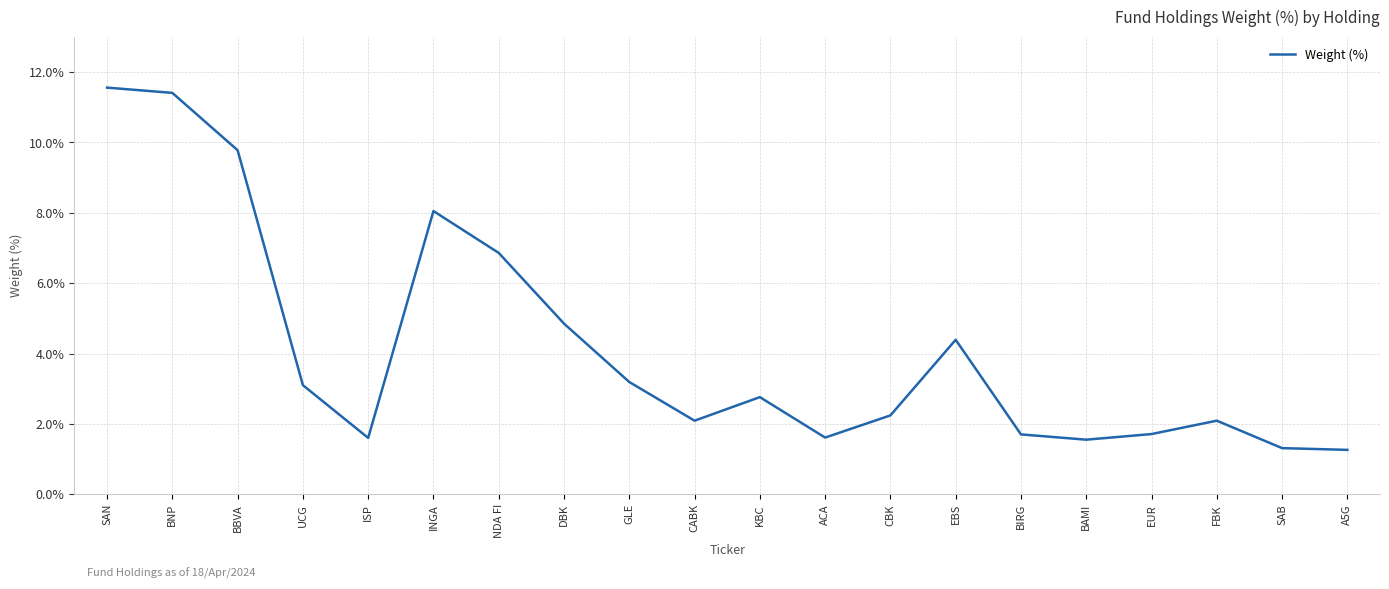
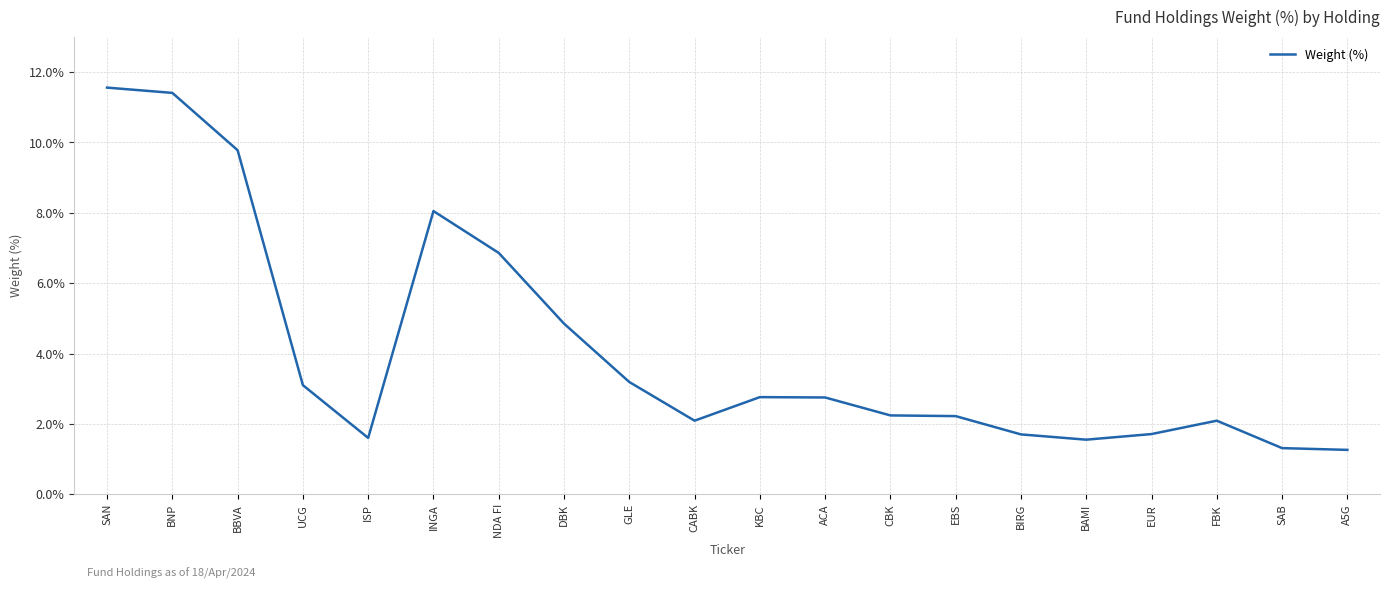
ACA: 1.6% -> 2.8%
EBS: 4.4% -> 2.2%
